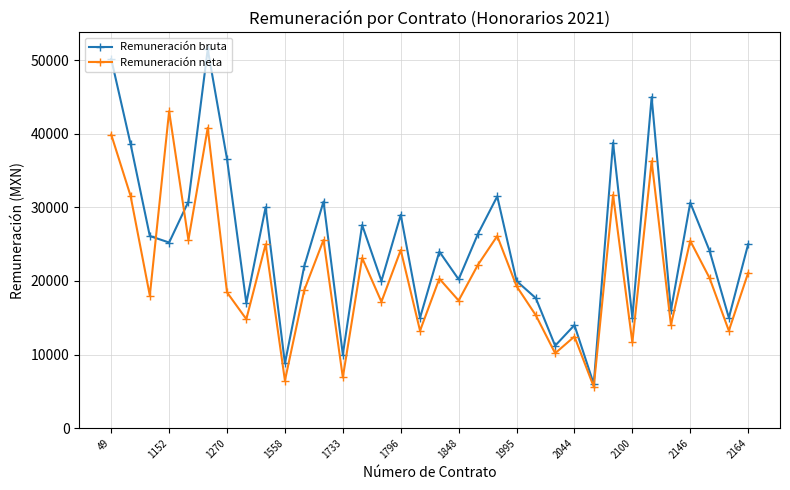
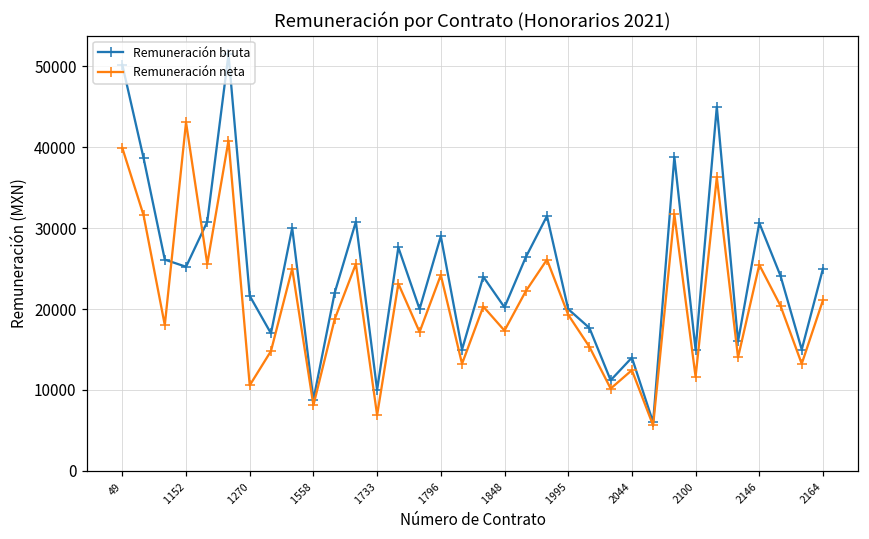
Remuneración bruta, 1270: 37000 -> 22000
Remuneración neta, 1270: 18000 -> 11000
Remuneración neta, 1558: 6000 -> 8000
